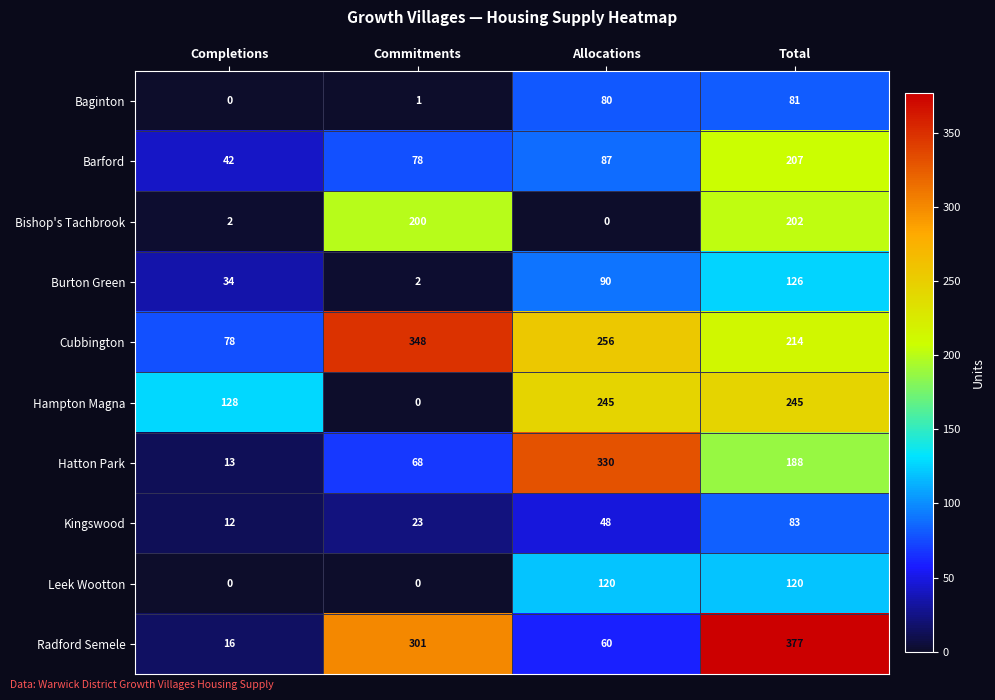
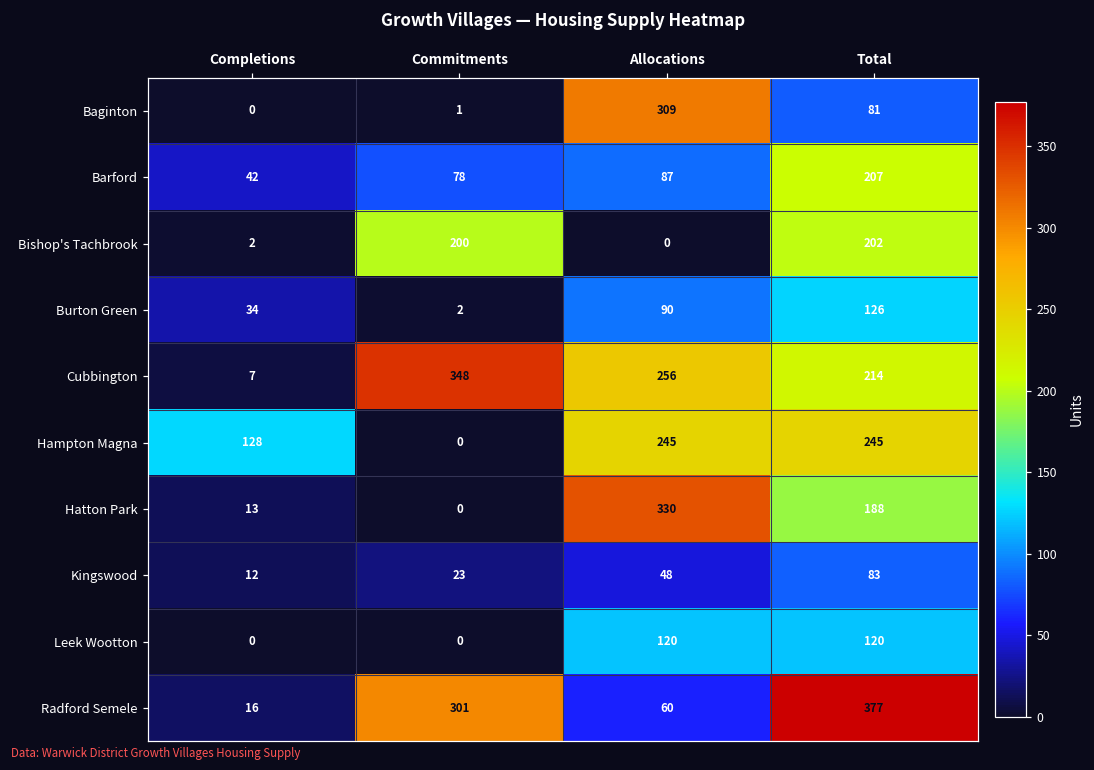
Baginton, Allocations: 80 -> 309
Cubbington, Completions: 78 -> 7
Hatton Park, Commitments: 68 -> 0
